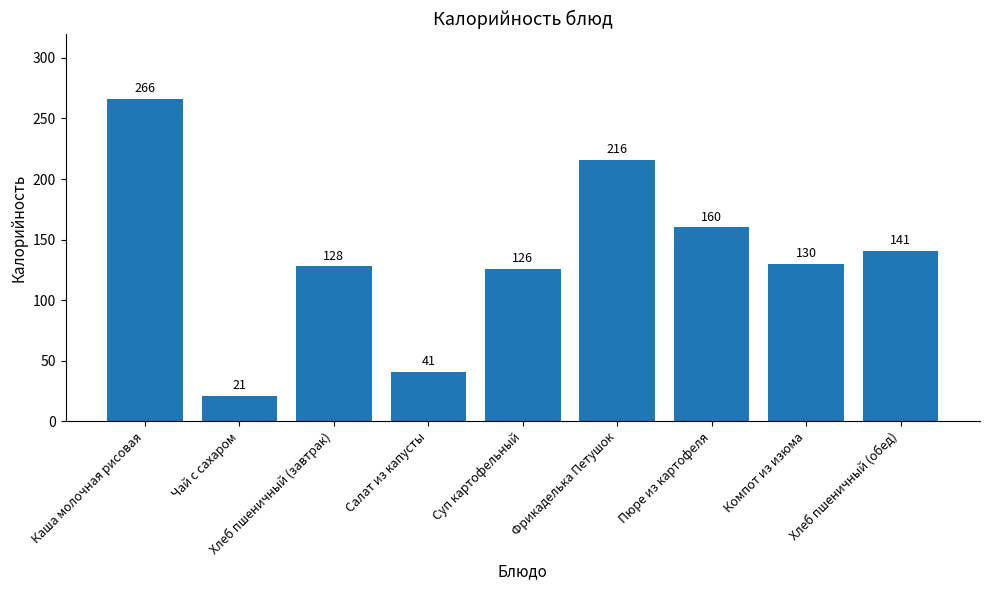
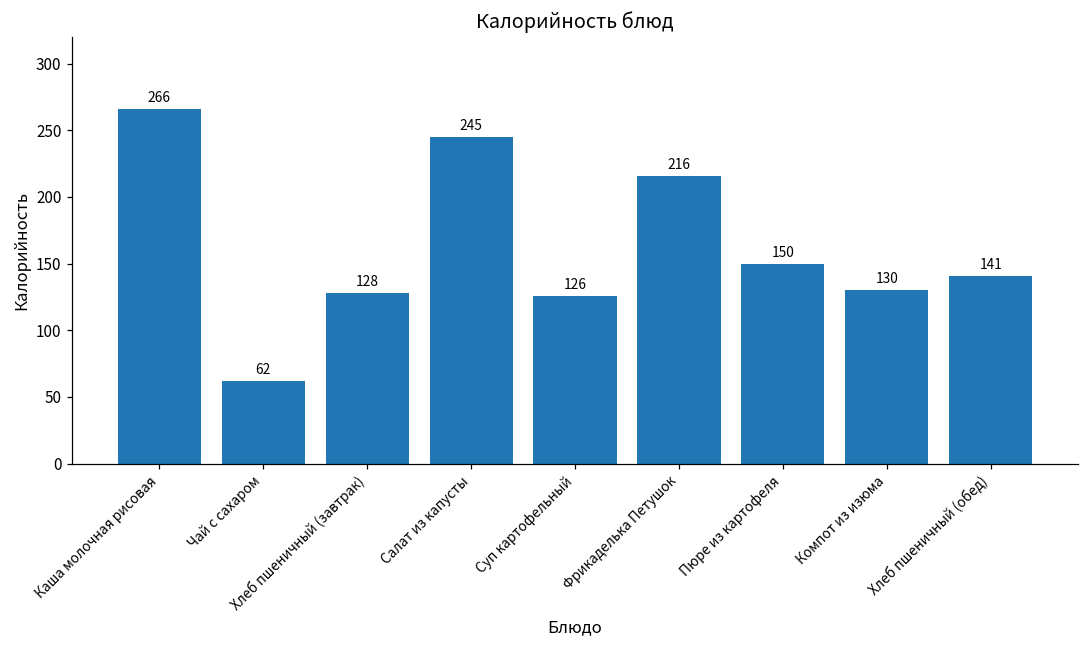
Чай с сахаром: 21 -> 62
Салат из капусты: 41 -> 245
Пюре из картофеля: 160 -> 150
